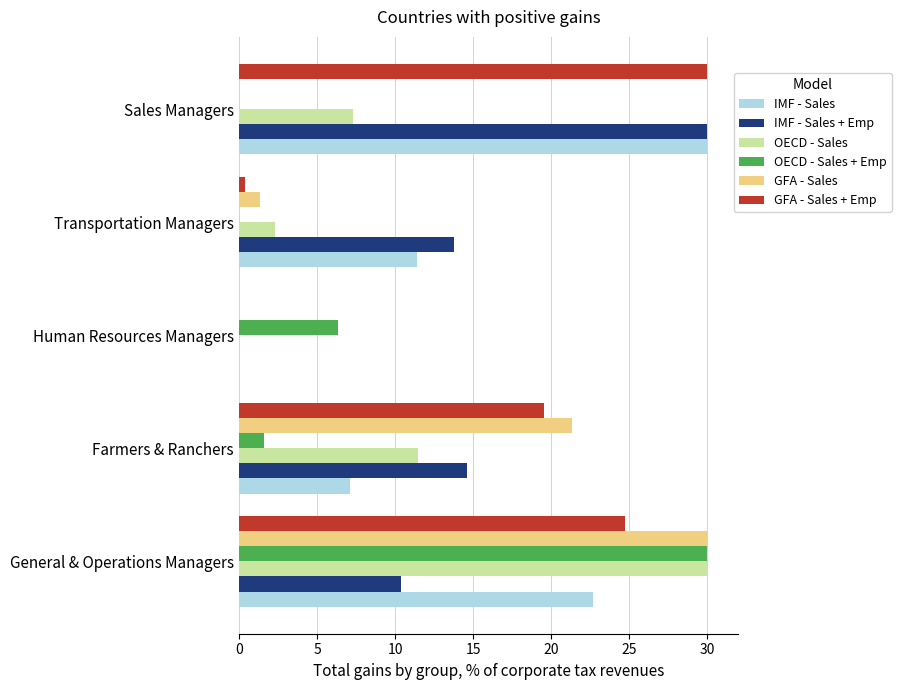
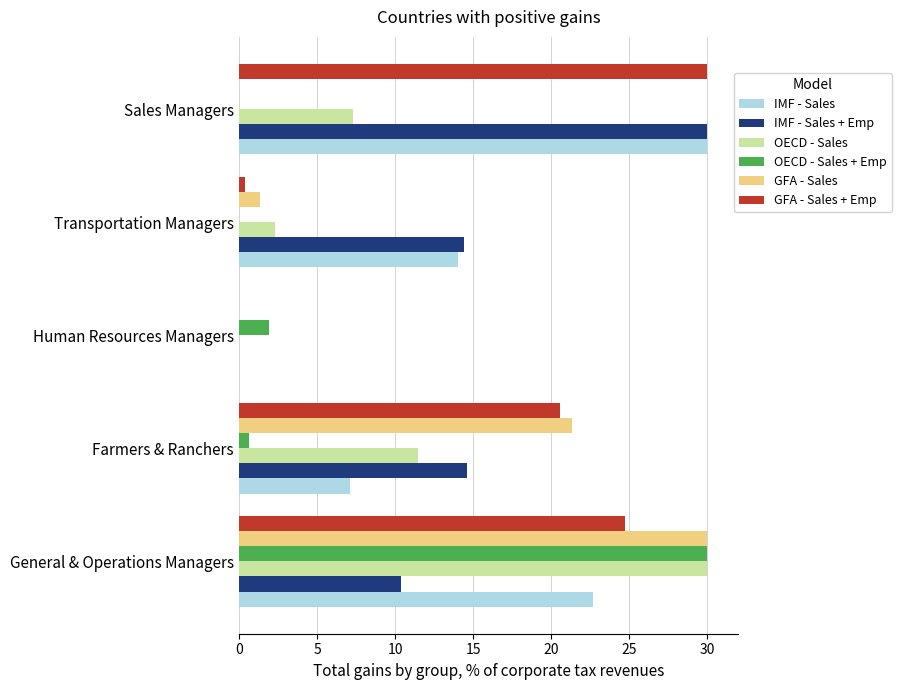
IMF - Sales + Emp, Transportation Managers: 13.8 -> 14.4
IMF - Sales, Transportation Managers: 11.4 -> 14.0
OECD - Sales + Emp, Human Resources Managers: 6.3 -> 1.9
GFA - Sales + Emp, Farmers & Ranchers: 19.5 -> 20.6
OECD - Sales + Emp, Farmers & Ranchers: 1.6 -> 0.6
